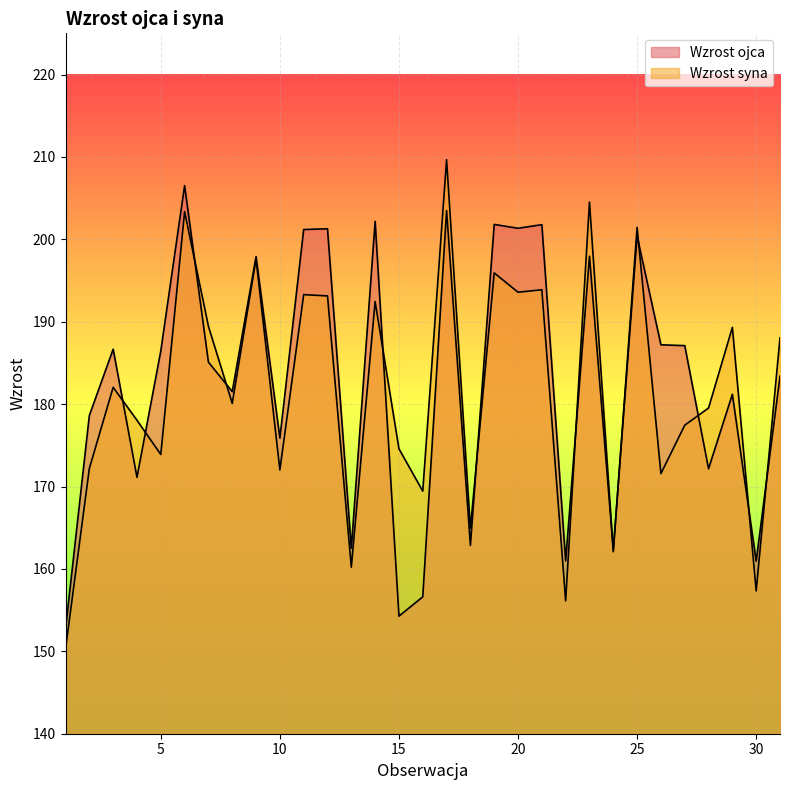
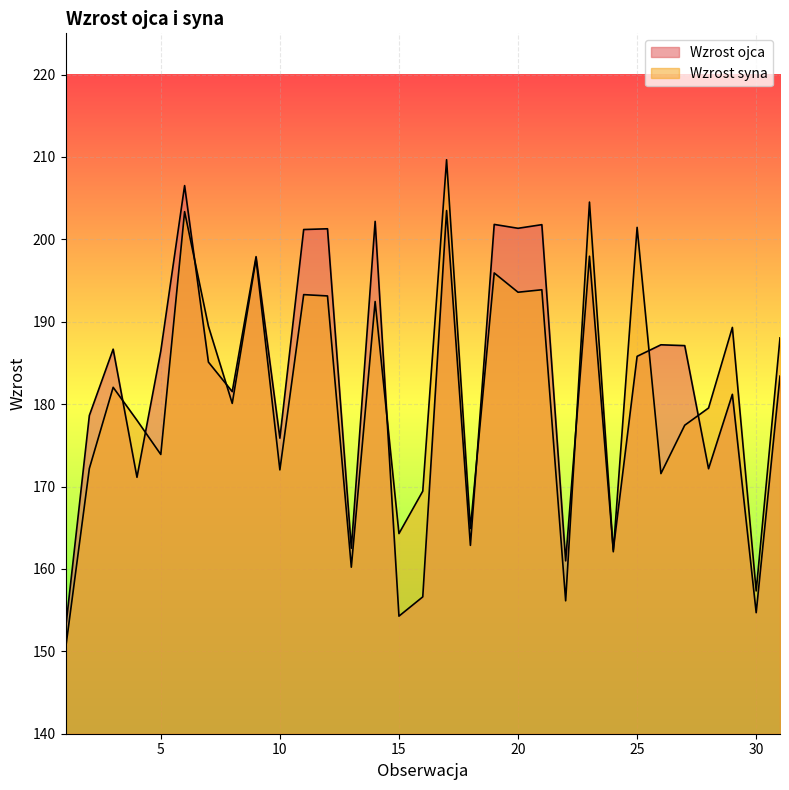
Wzrost syna, 15: 175 -> 164
Wzrost ojca, 25: 200 -> 186
Wzrost ojca, 30: 161 -> 155
